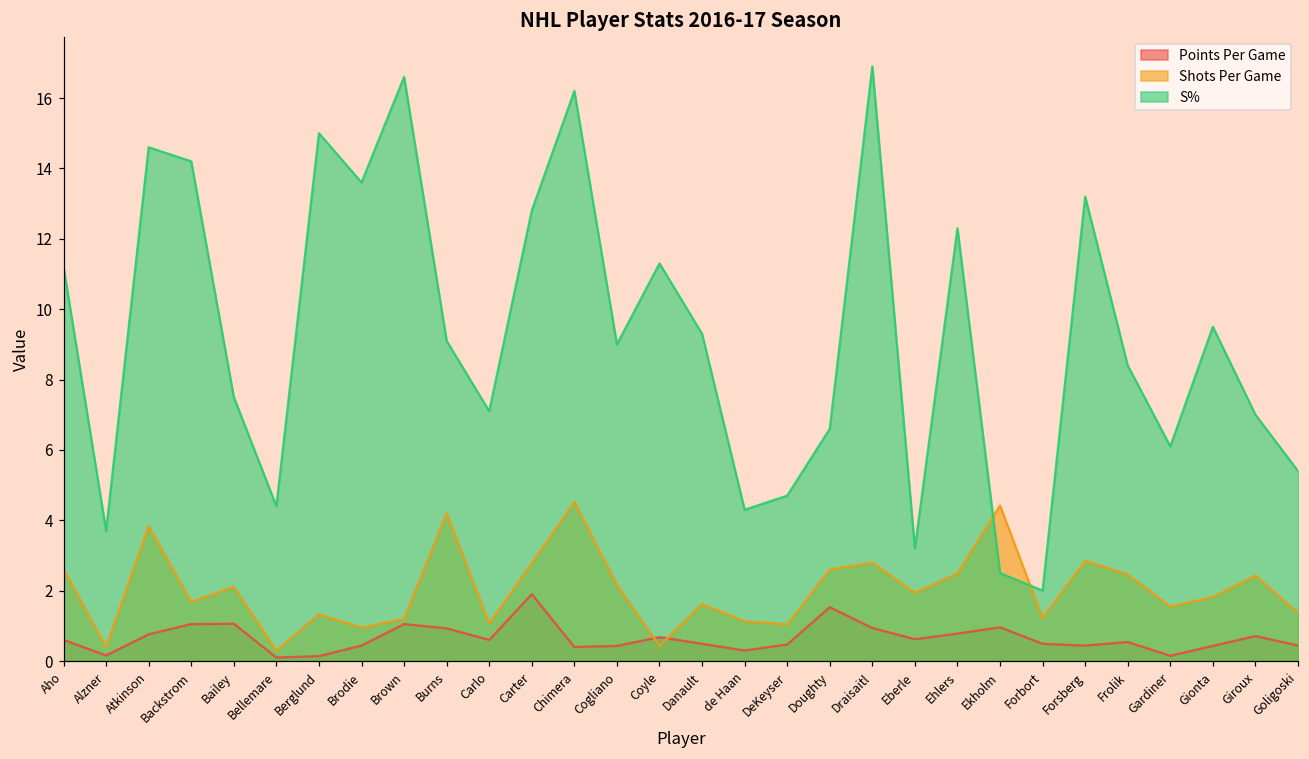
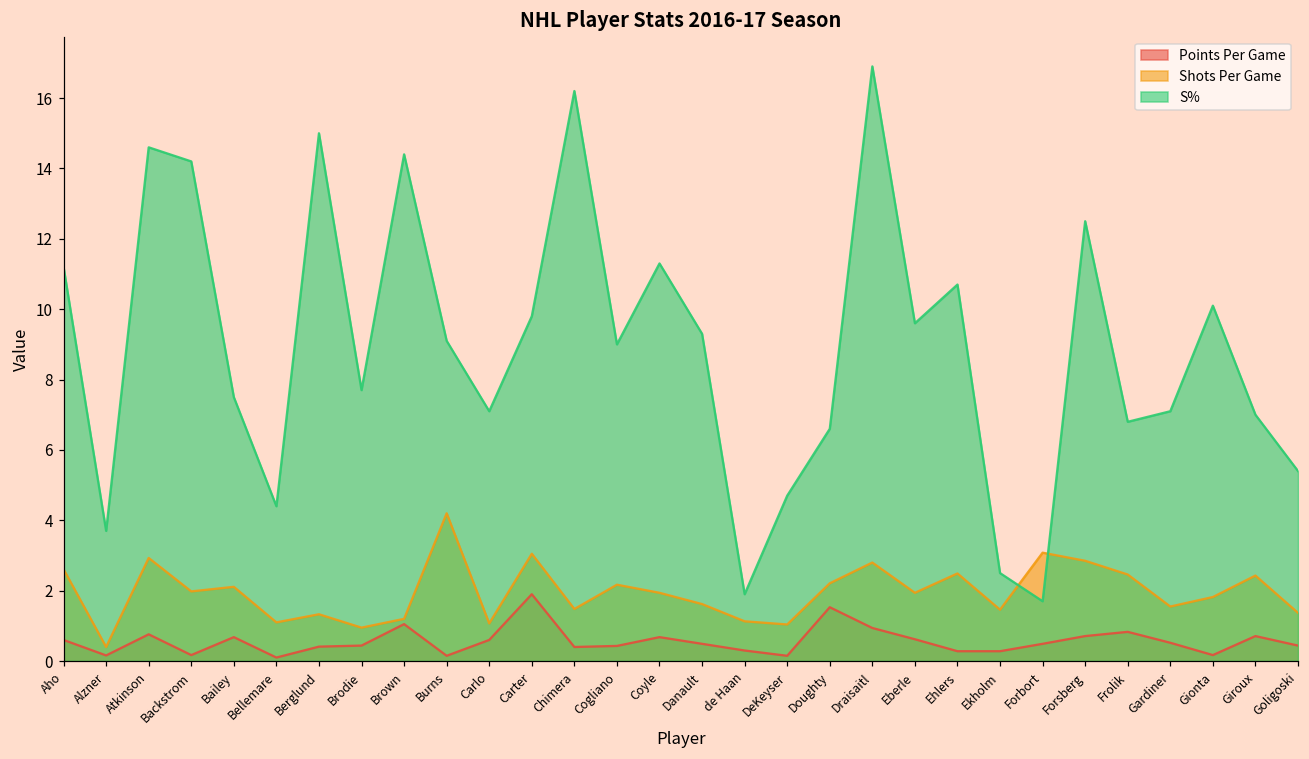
Shots Per Game, Atkinson: 3.8 -> 2.9
Points Per Game, Backstrom: 1.1 -> 0.2
Shots Per Game, Backstrom: 1.7 -> 2.0
Points Per Game, Bailey: 1.1 -> 0.7
Shots Per Game, Bellemare: 0.3 -> 1.1
Points Per Game, Berglund: 0.1 -> 0.4
S%, Brodie: 13.6 -> 7.7
S%, Brown: 16.6 -> 14.4
Points Per Game, Burns: 0.9 -> 0.2
Shots Per Game, Carter: 2.8 -> 3.1
S%, Carter: 12.8 -> 9.8
Shots Per Game, Chimera: 4.5 -> 1.5
Shots Per Game, Coyle: 0.4 -> 1.9
S%, de Haan: 4.3 -> 1.9
Points Per Game, DeKeyser: 0.5 -> 0.2
Shots Per Game, Doughty: 2.6 -> 2.2
S%, Eberle: 3.2 -> 9.6
Points Per Game, Ehlers: 0.8 -> 0.3
S%, Ehlers: 12.3 -> 10.7
Points Per Game, Ekholm: 1.0 -> 0.3
Shots Per Game, Ekholm: 4.4 -> 1.5
Shots Per Game, Forbort: 1.2 -> 3.1
S%, Forbort: 2.0 -> 1.7
Points Per Game, Forsberg: 0.4 -> 0.7
S%, Forsberg: 13.2 -> 12.5
Points Per Game, Frolik: 0.5 -> 0.8
S%, Frolik: 8.4 -> 6.8
Points Per Game, Gardiner: 0.2 -> 0.5
S%, Gardiner: 6.1 -> 7.1
Points Per Game, Gionta: 0.4 -> 0.2
S%, Gionta: 9.5 -> 10.1
